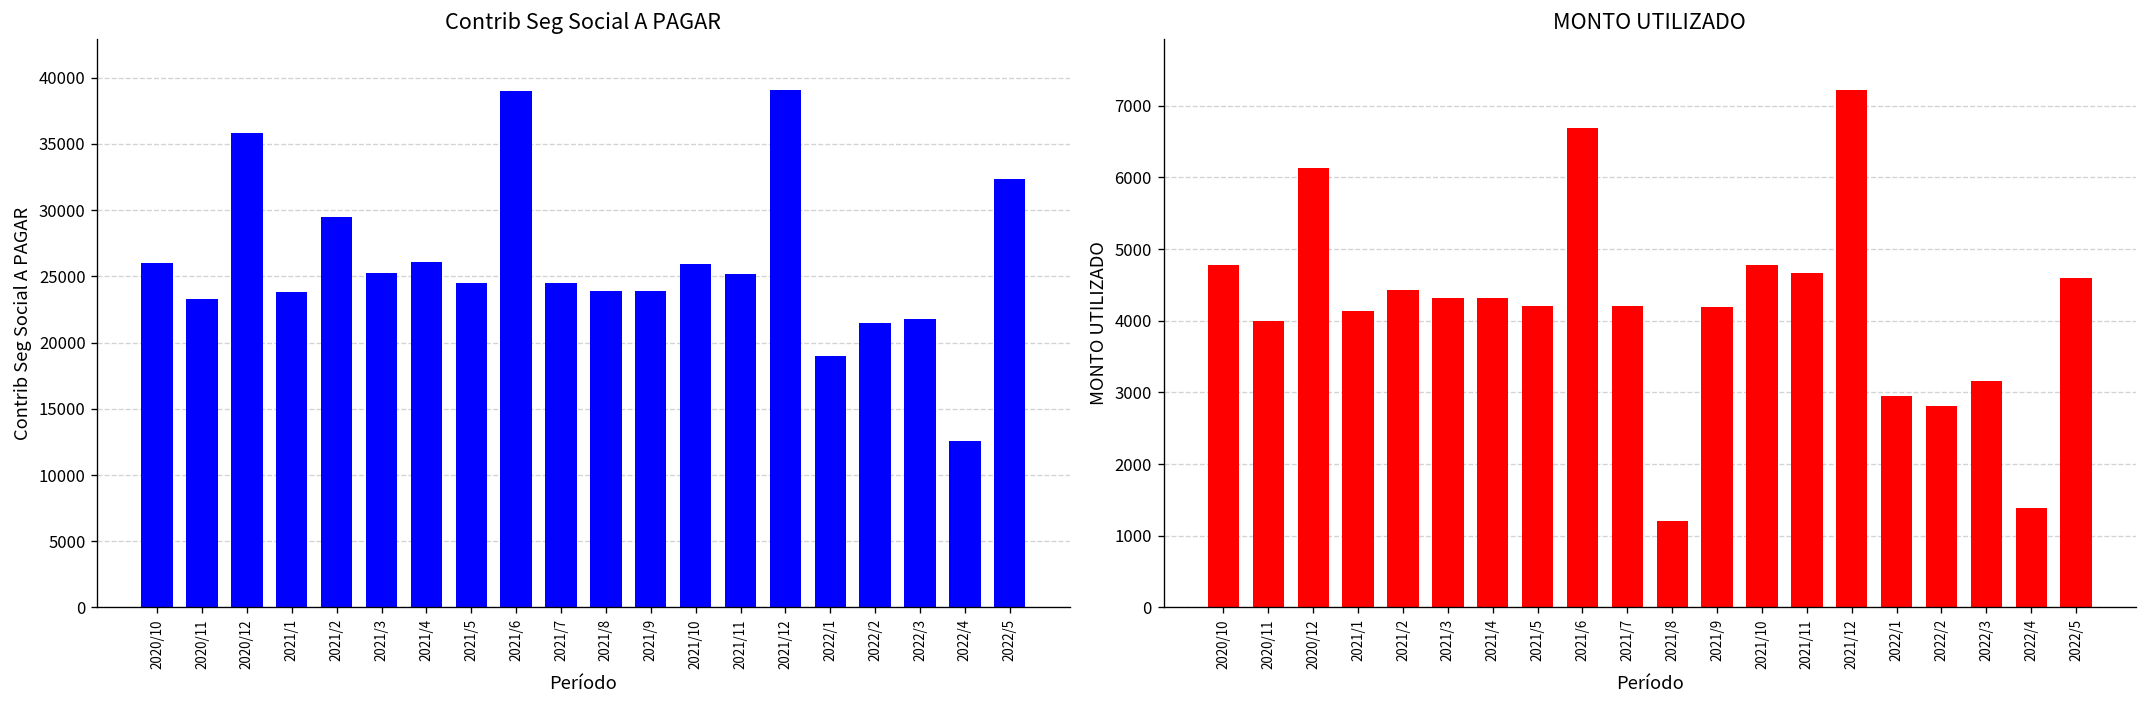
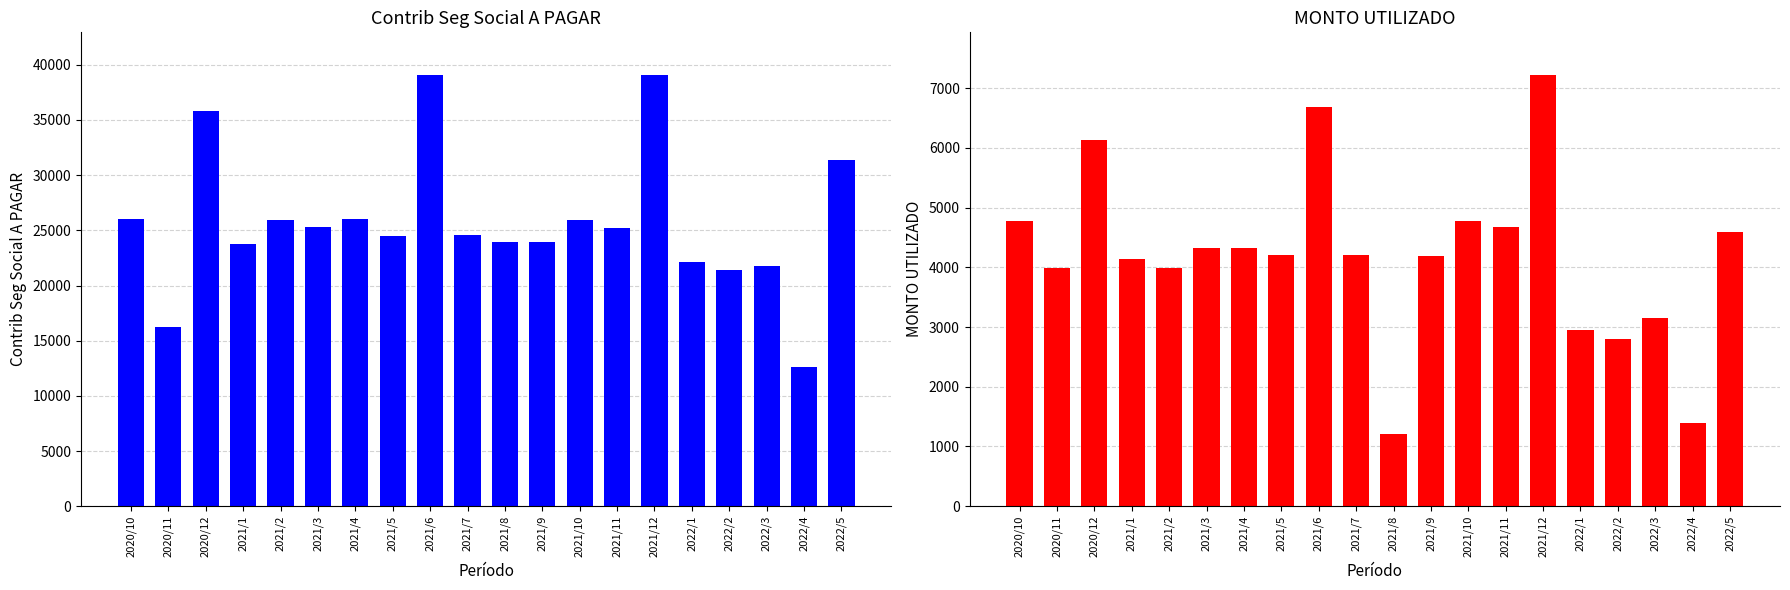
Contrib Seg Social A PAGAR, 2020/11: 23300 -> 16300
Contrib Seg Social A PAGAR, 2021/2: 29500 -> 25900
Contrib Seg Social A PAGAR, 2022/1: 19000 -> 22100
Contrib Seg Social A PAGAR, 2022/5: 32400 -> 31400
MONTO UTILIZADO, 2021/2: 4400 -> 4000
